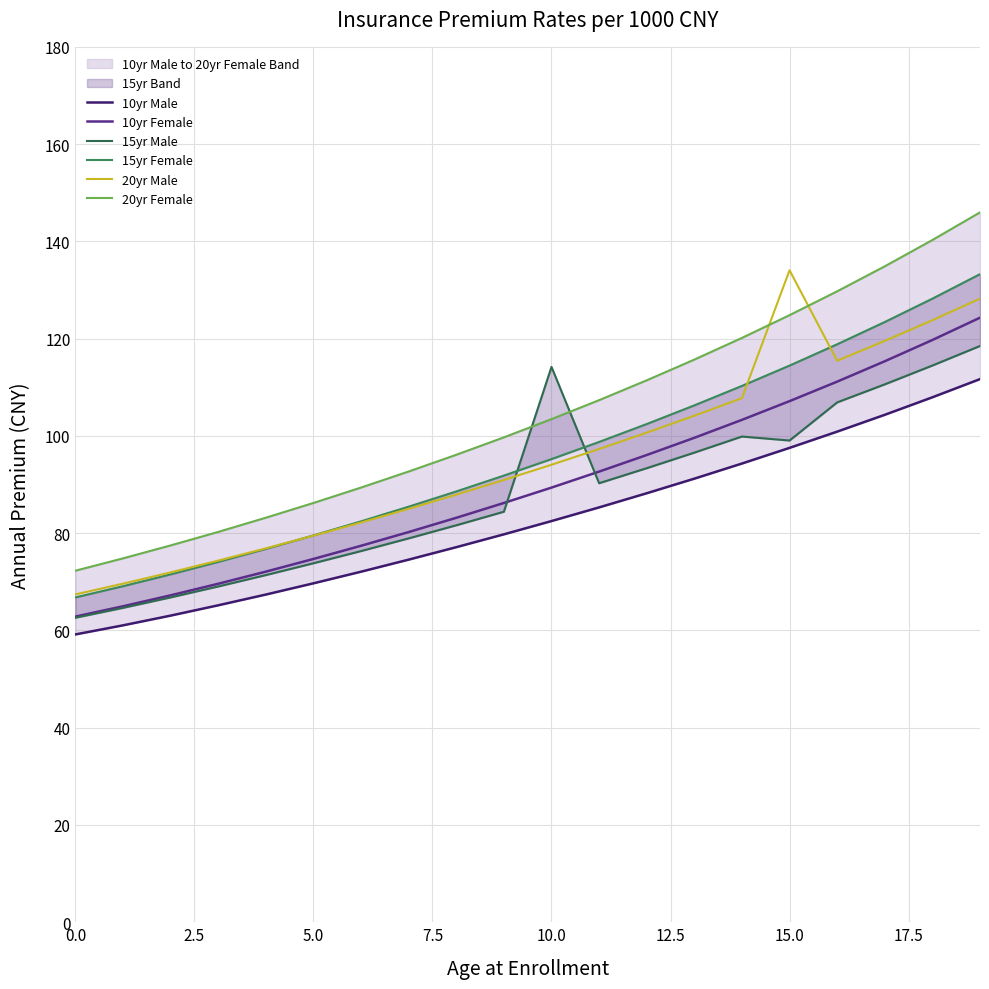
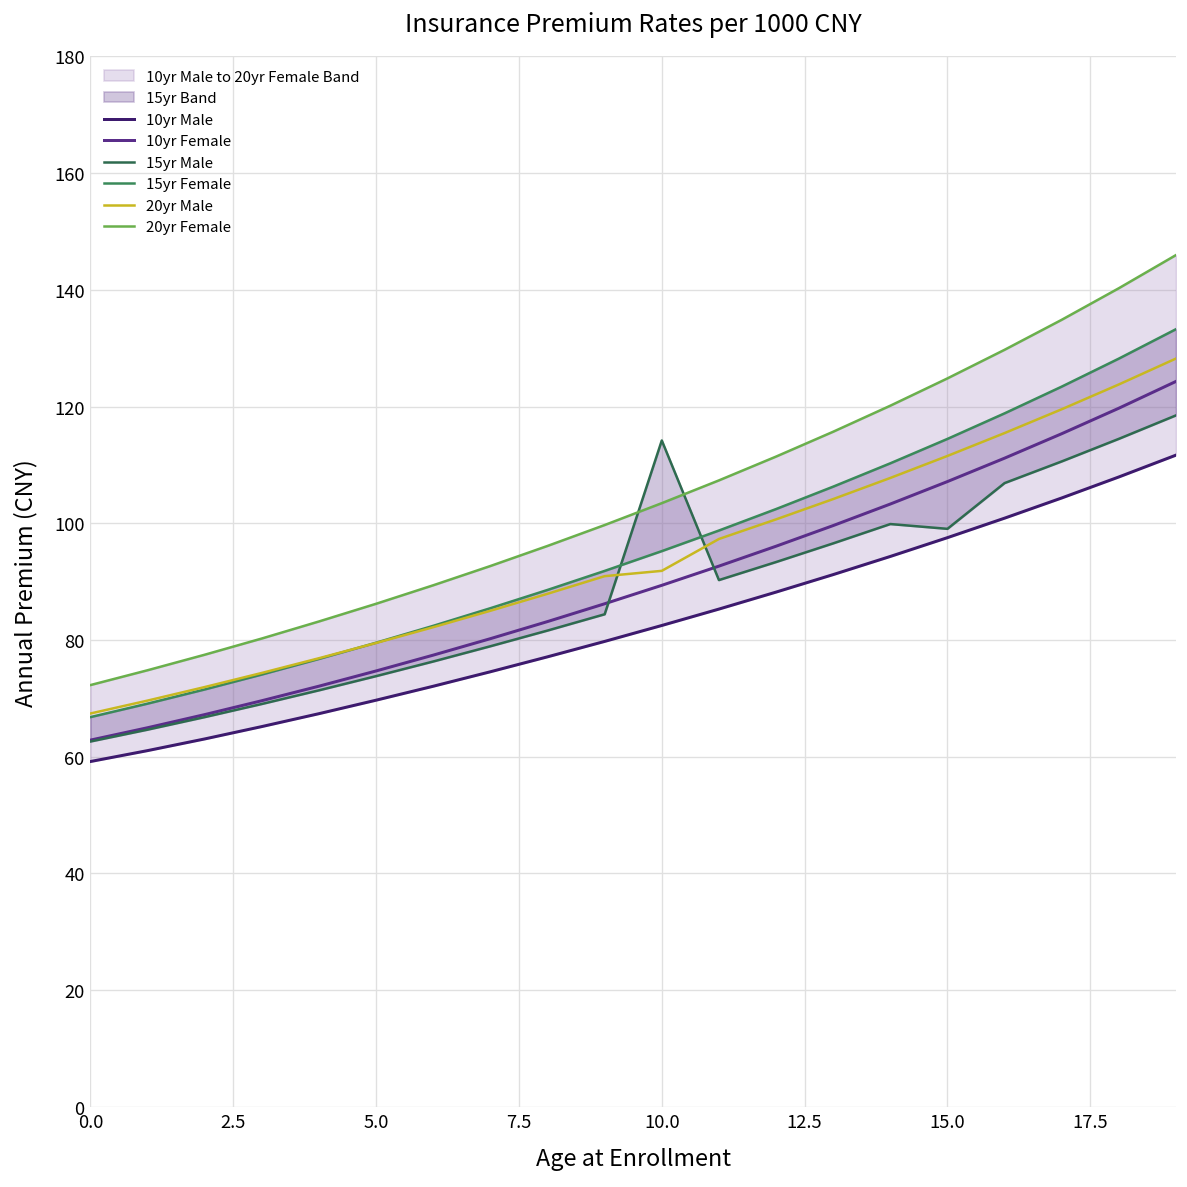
20yr Male, 10.0: 94 -> 92
20yr Male, 15.0: 134 -> 112
